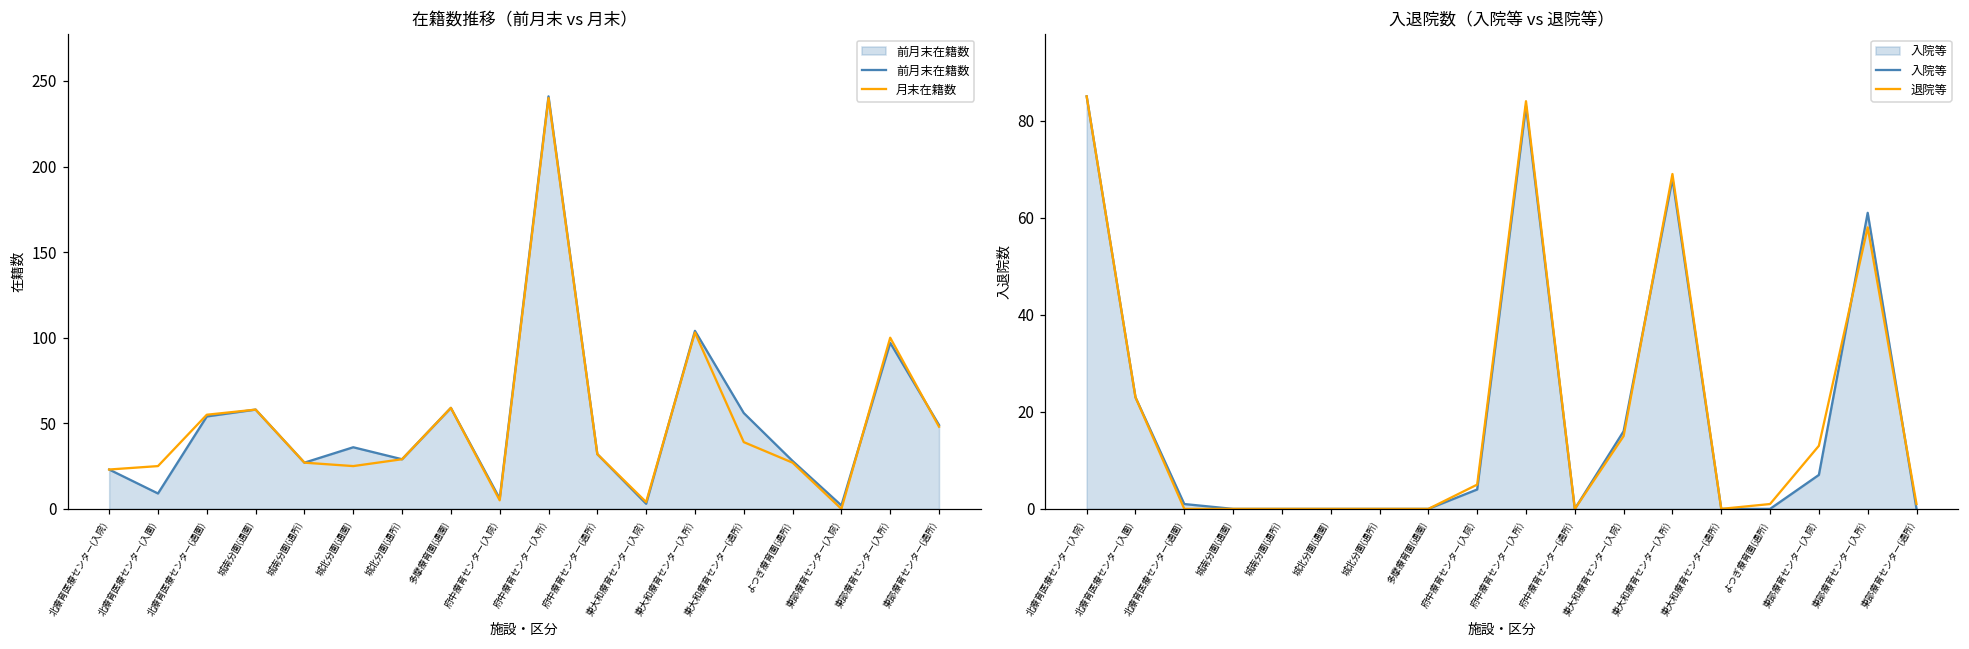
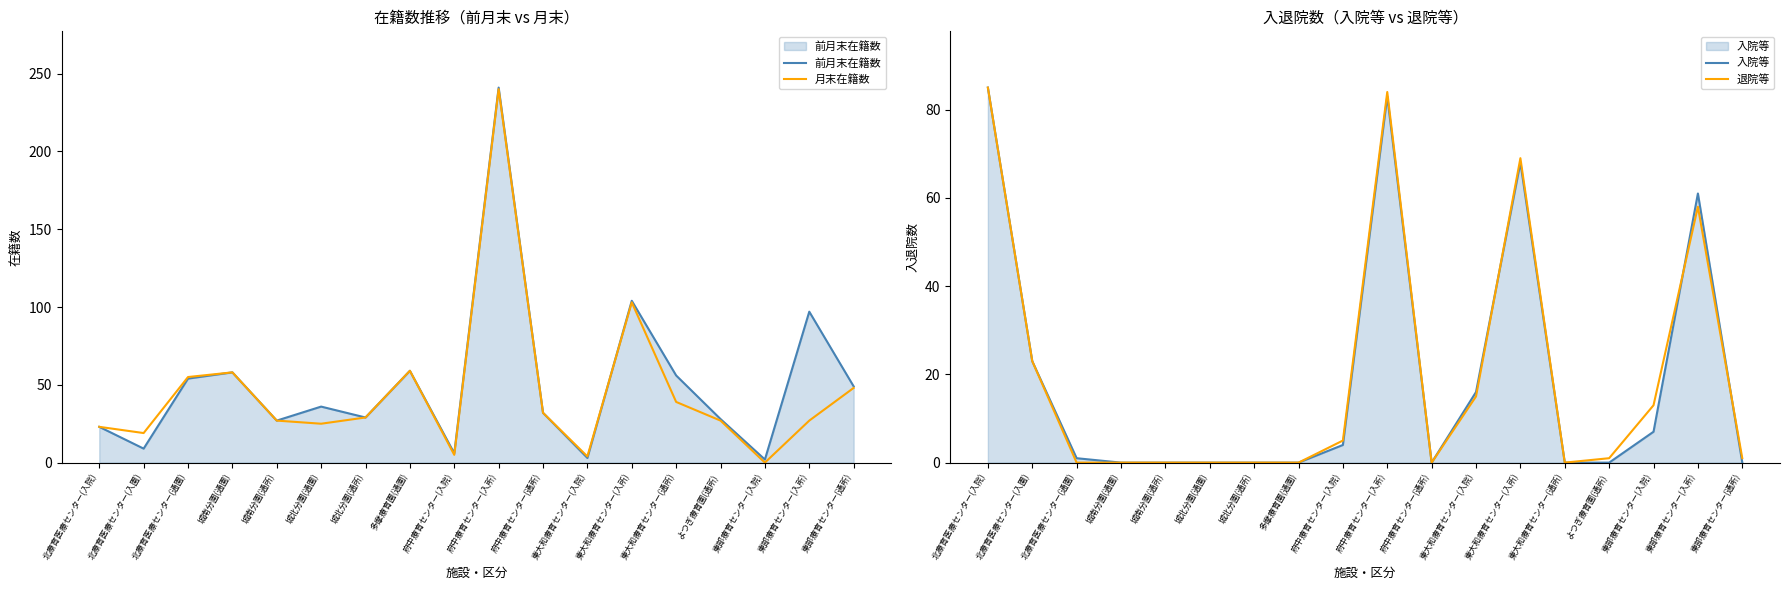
在籍数推移（前月末 vs 月末）, 月末在籍数, 北療育医療センター(入園): 25 -> 19
在籍数推移（前月末 vs 月末）, 月末在籍数, 東部療育センター(入所): 100 -> 27
